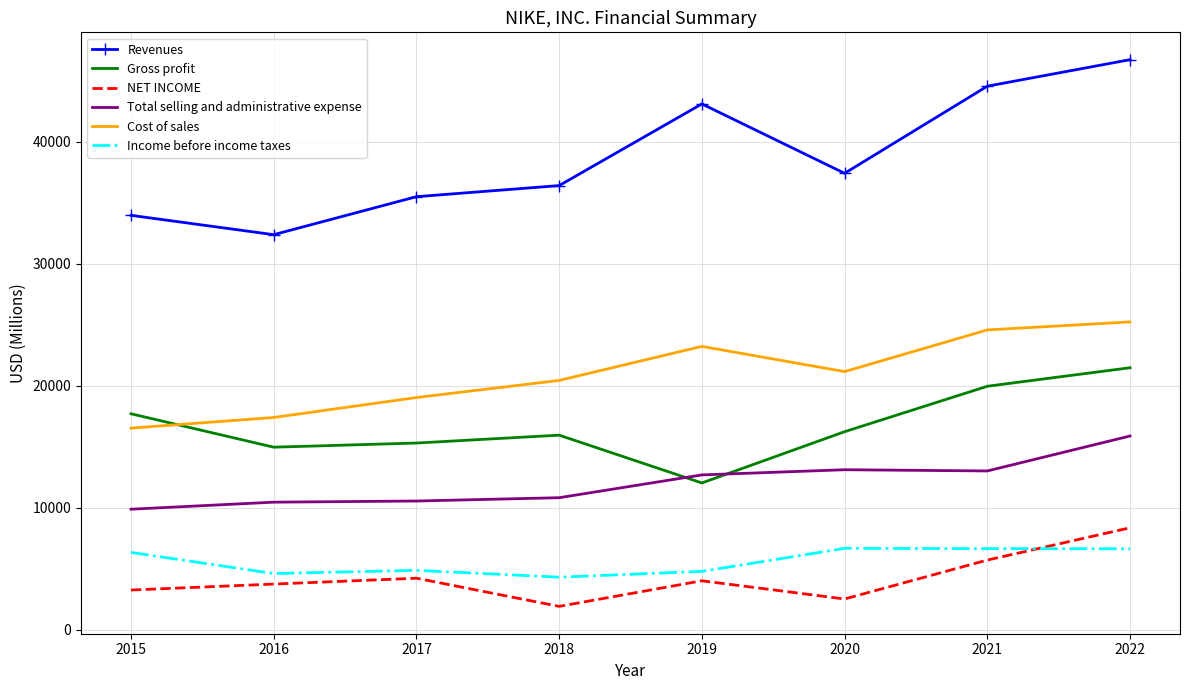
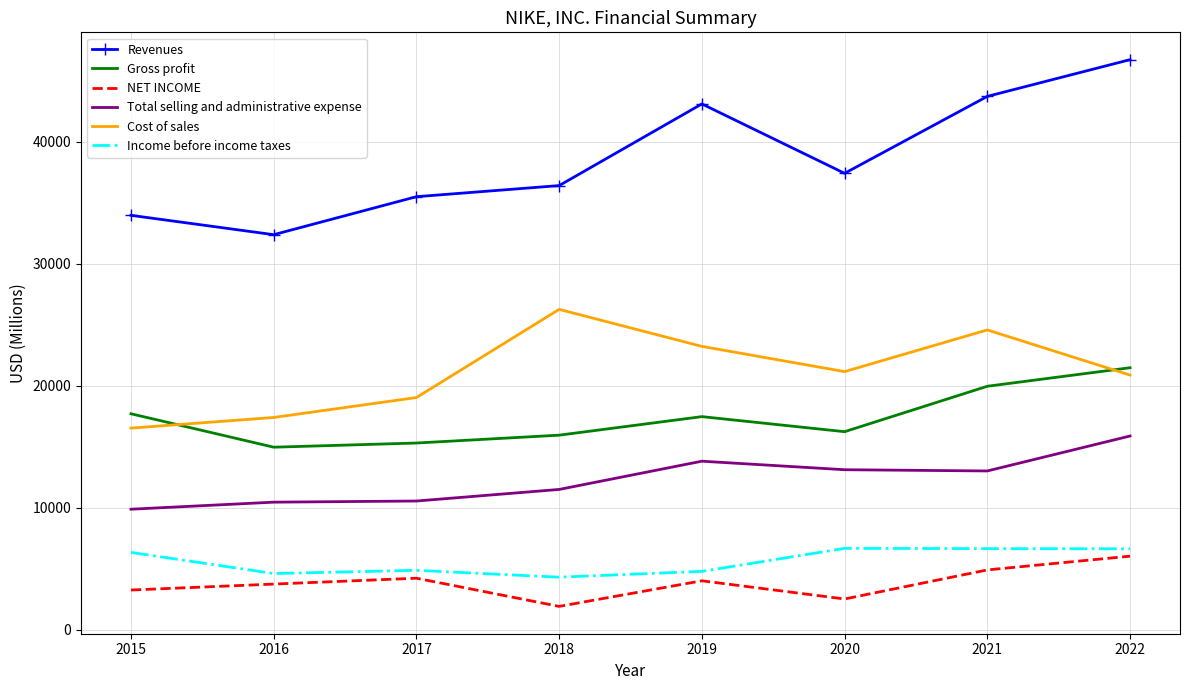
Total selling and administrative expense, 2018: 10800 -> 11500
Cost of sales, 2018: 20400 -> 26300
Gross profit, 2019: 12000 -> 17500
Total selling and administrative expense, 2019: 12700 -> 13800
Revenues, 2021: 44500 -> 43700
NET INCOME, 2021: 5700 -> 4900
NET INCOME, 2022: 8400 -> 6000
Cost of sales, 2022: 25200 -> 20900
